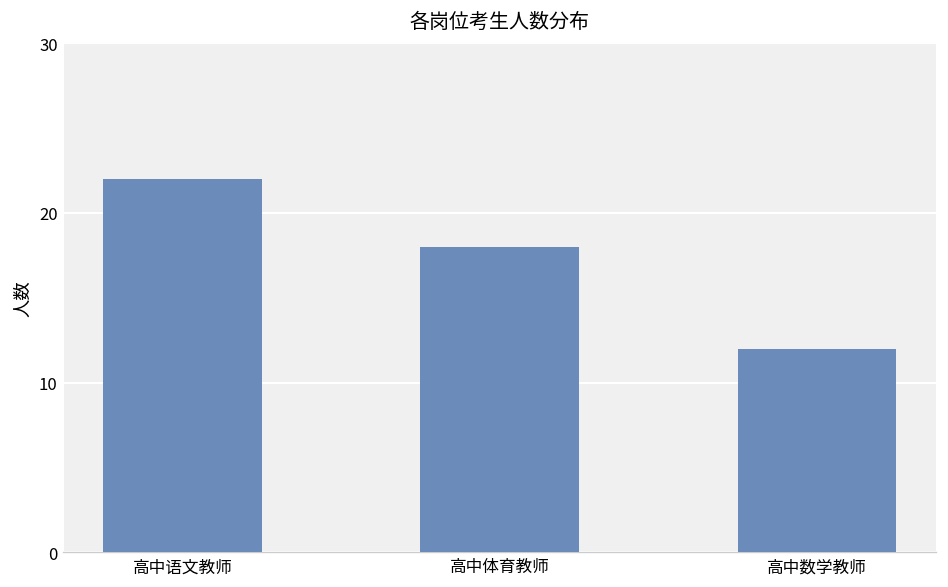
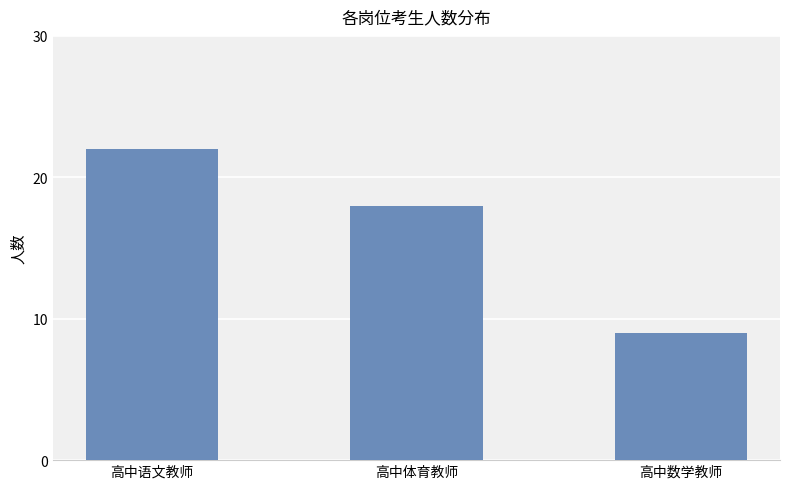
高中数学教师: 12 -> 9
